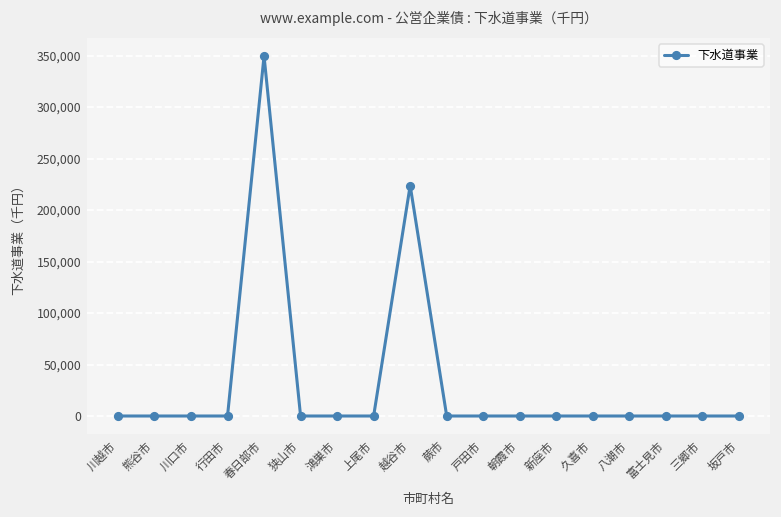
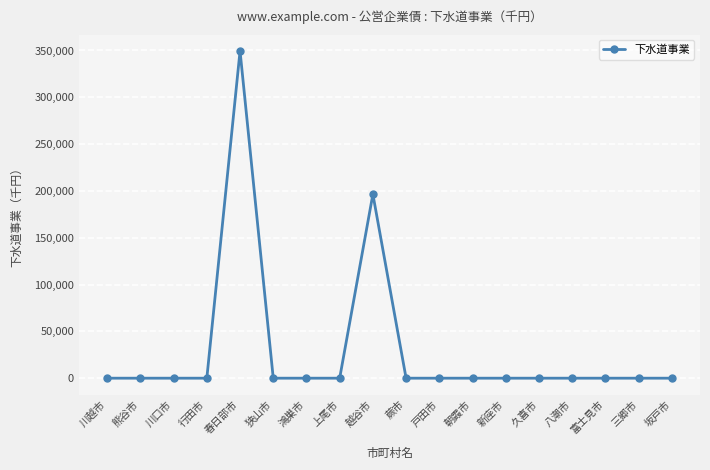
越谷市: 220,000 -> 200,000
